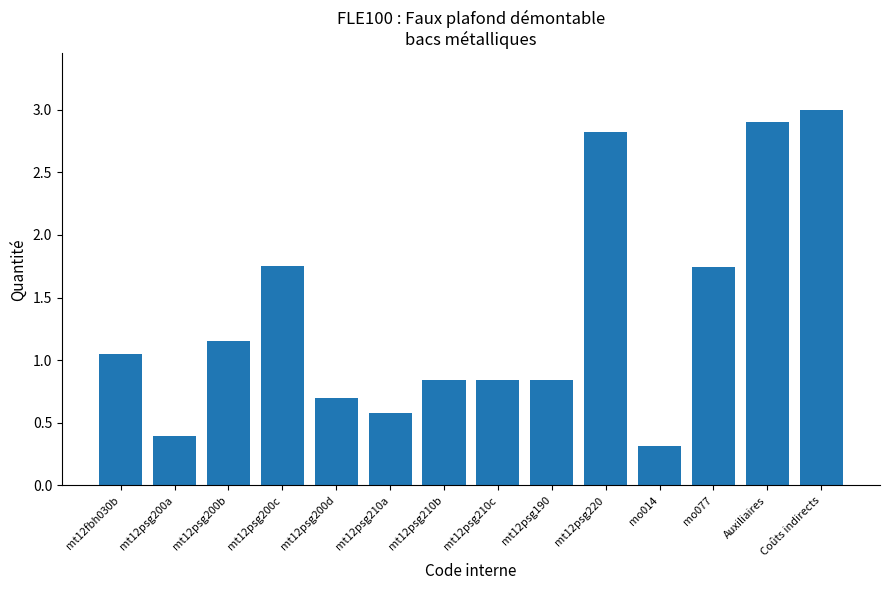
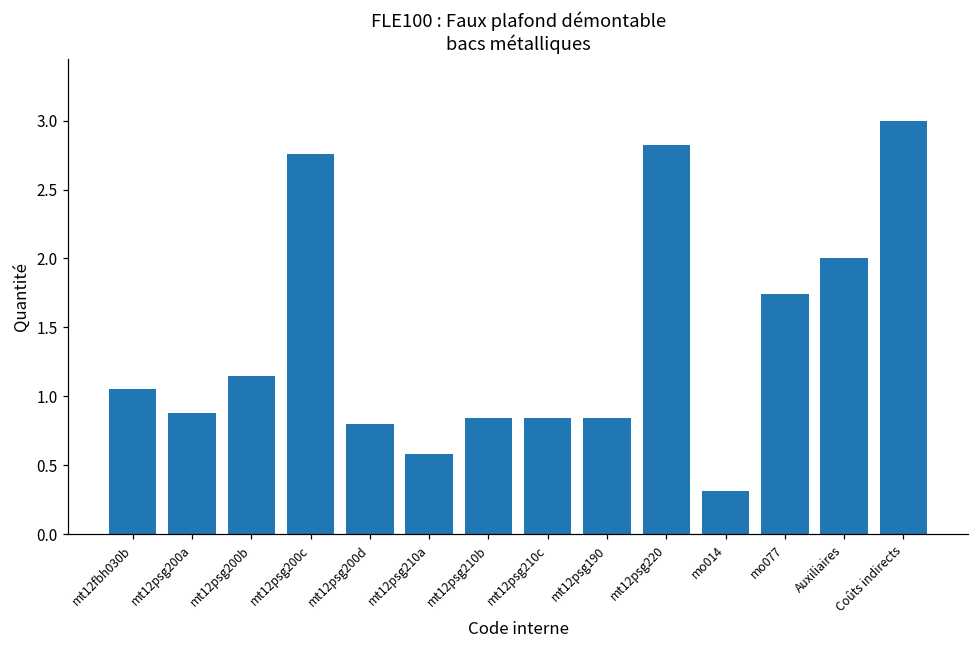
mt12psg200a: 0.39 -> 0.88
mt12psg200c: 1.75 -> 2.76
mt12psg200d: 0.7 -> 0.8
Auxiliaires: 2.9 -> 2.0
